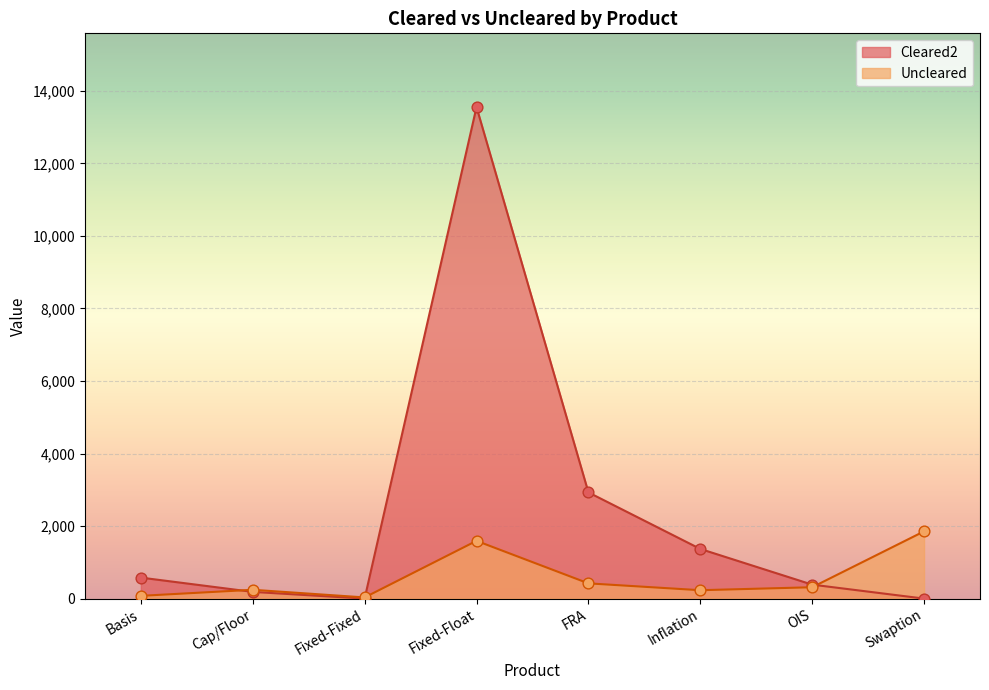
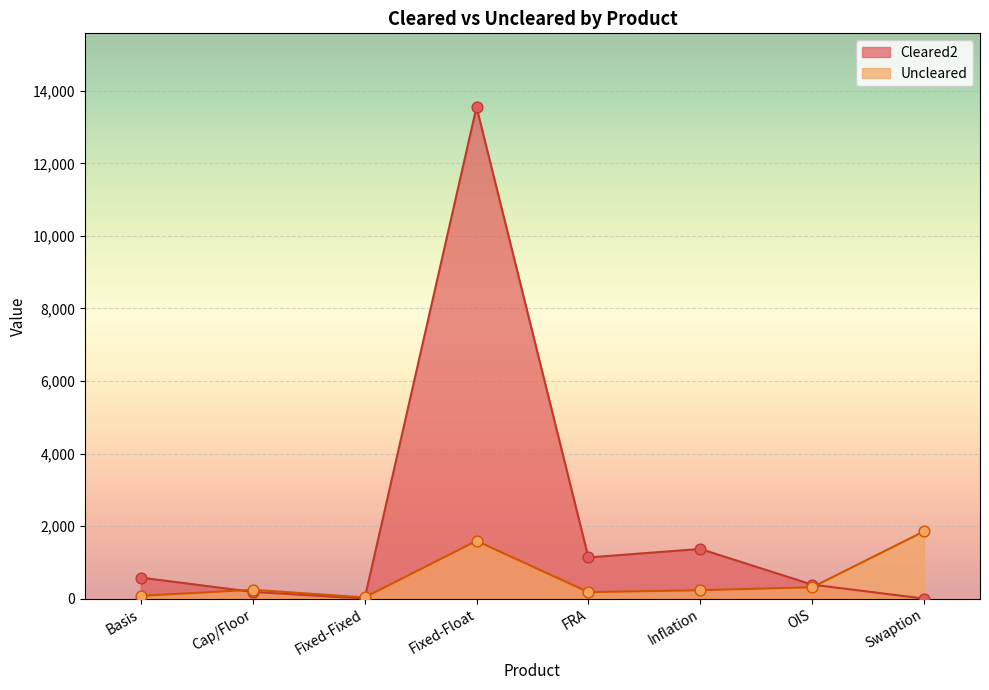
Cleared2, FRA: 2,900 -> 1,100
Uncleared, FRA: 400 -> 200
